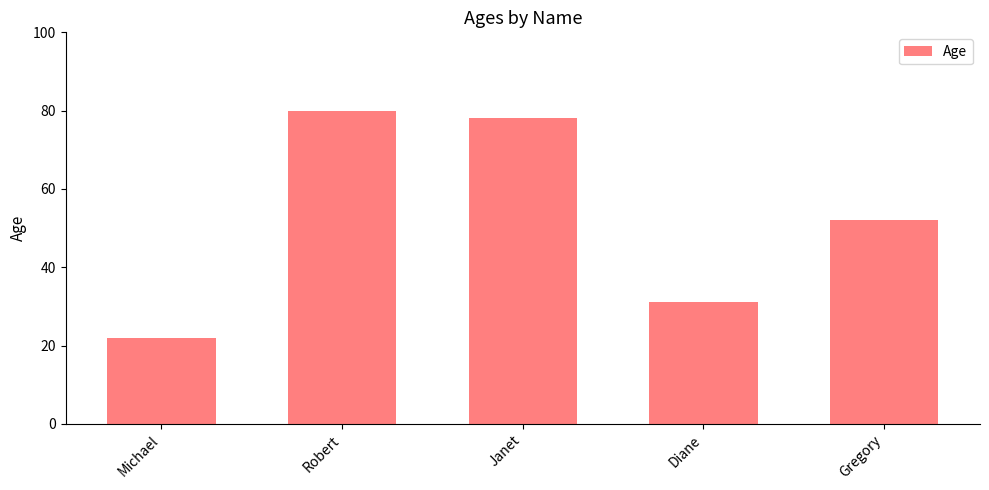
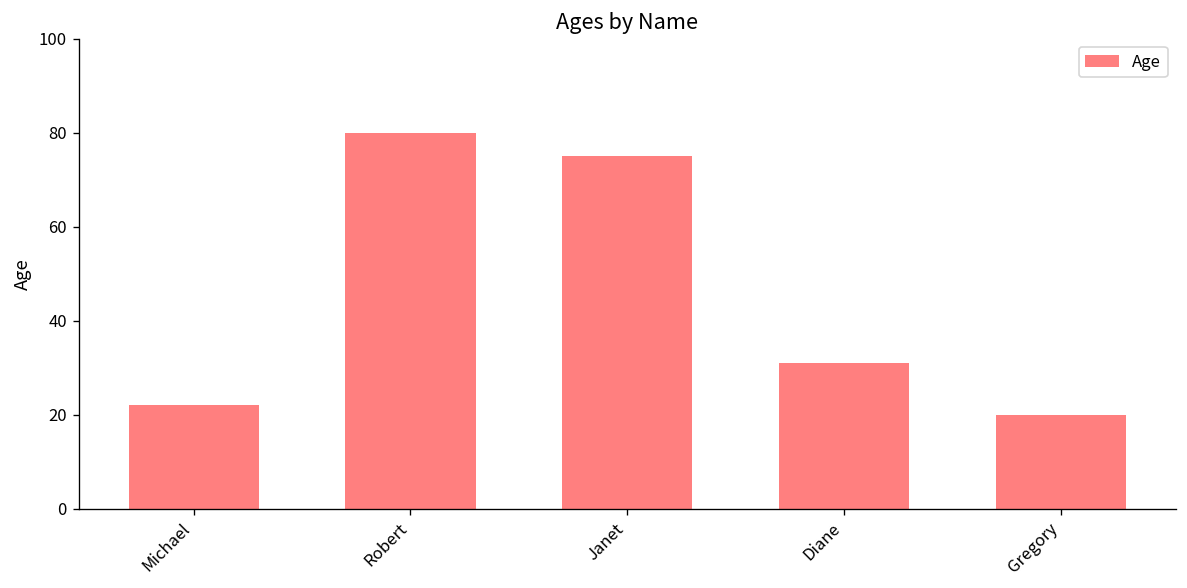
Janet: 78 -> 75
Gregory: 52 -> 20
